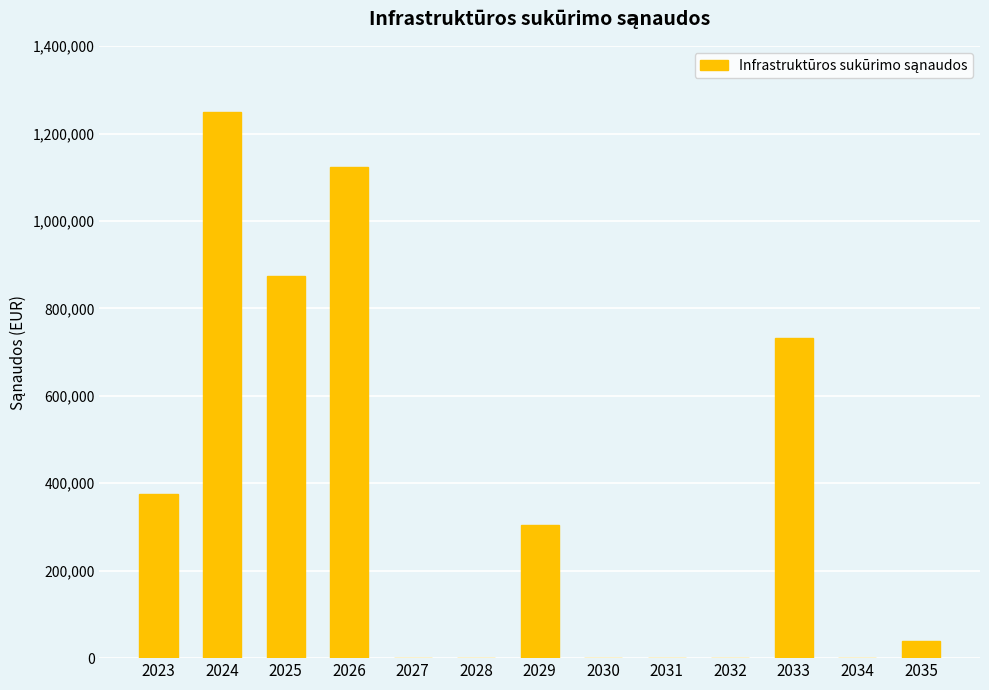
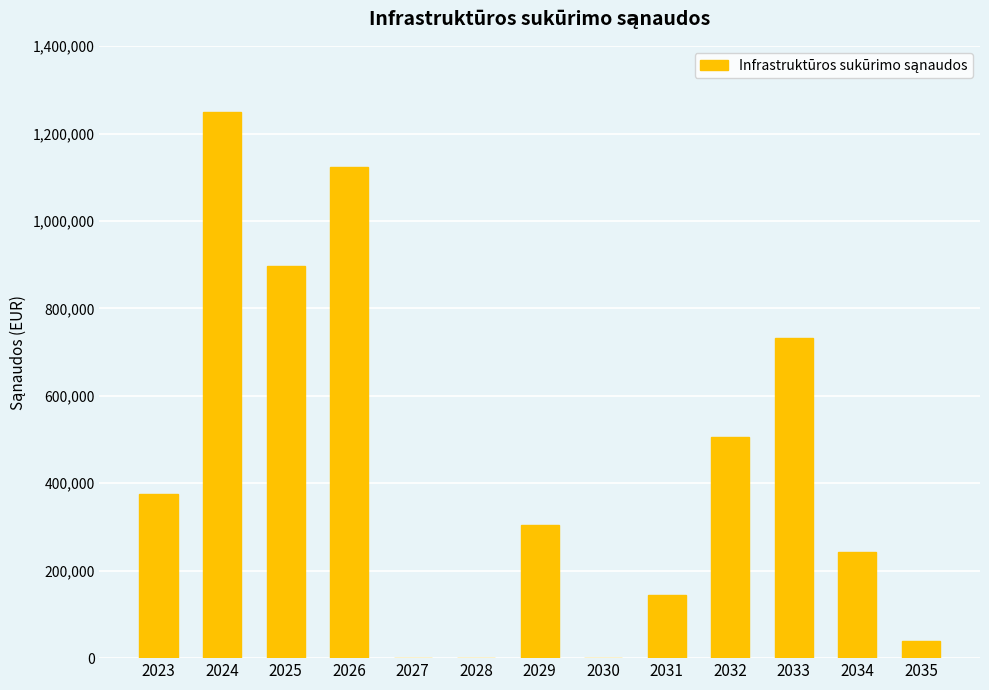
2025: 870,000 -> 900,000
2031: 0 -> 140,000
2032: 0 -> 500,000
2034: 0 -> 240,000
